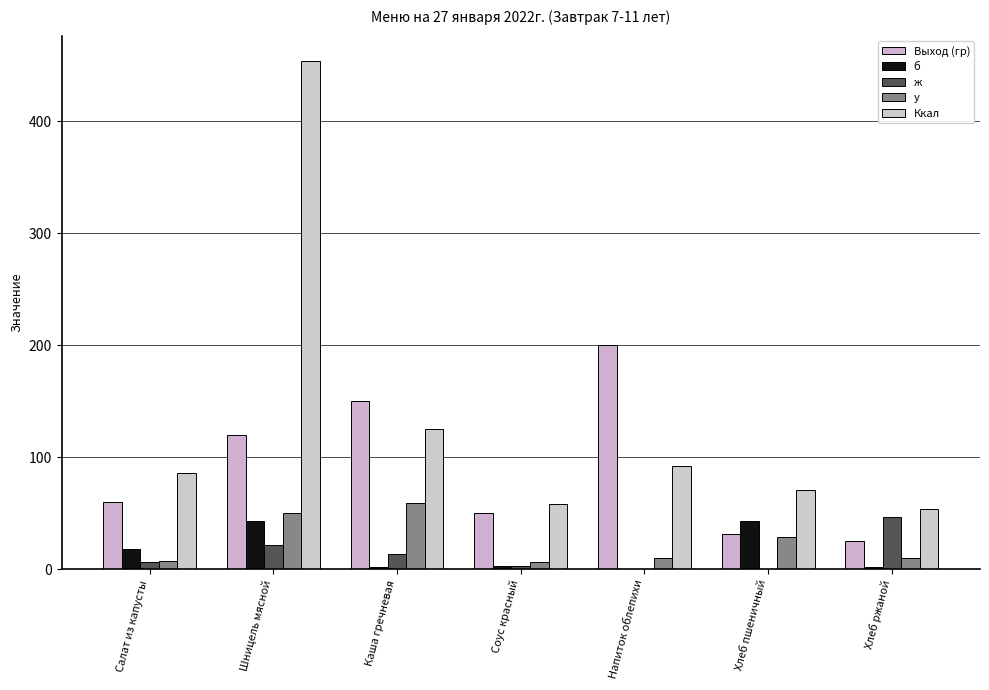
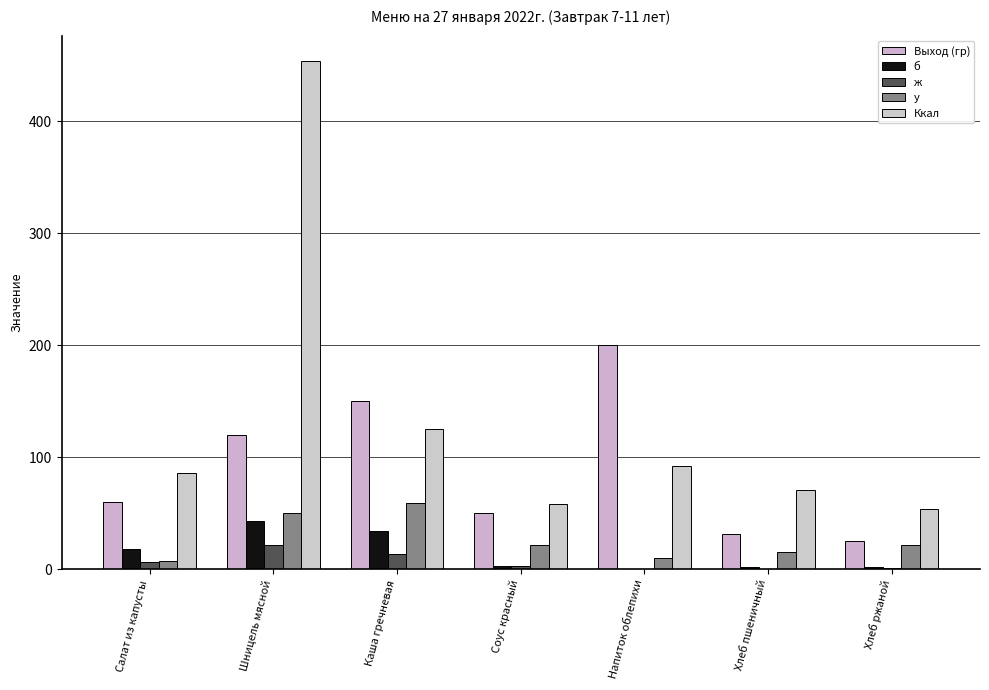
б, Каша гречневая: 2 -> 34
у, Соус красный: 7 -> 21
б, Хлеб пшеничный: 43 -> 2
у, Хлеб пшеничный: 29 -> 15
ж, Хлеб ржаной: 46 -> 1
у, Хлеб ржаной: 10 -> 22
